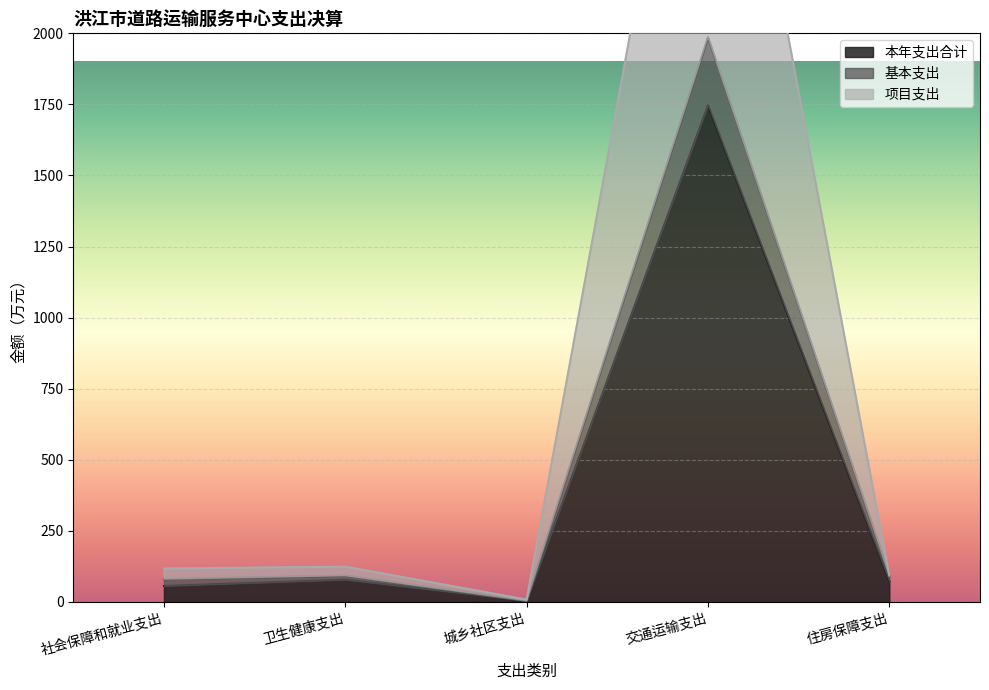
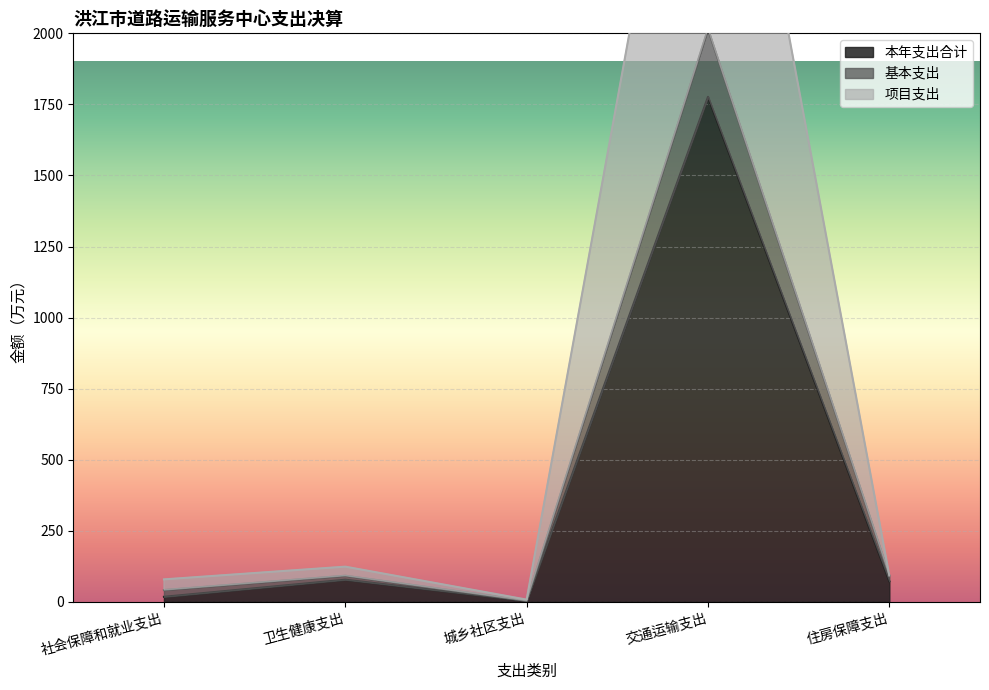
本年支出合计, 社会保障和就业支出: 60 -> 20
本年支出合计, 交通运输支出: 1750 -> 1780
